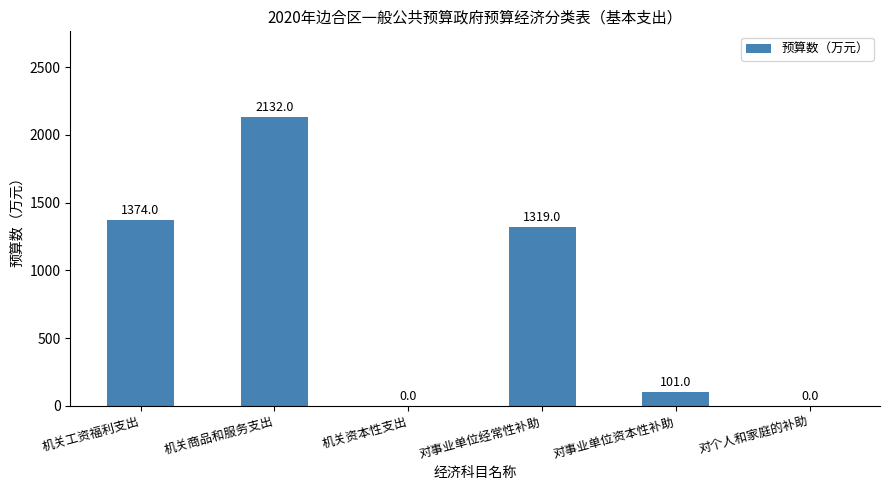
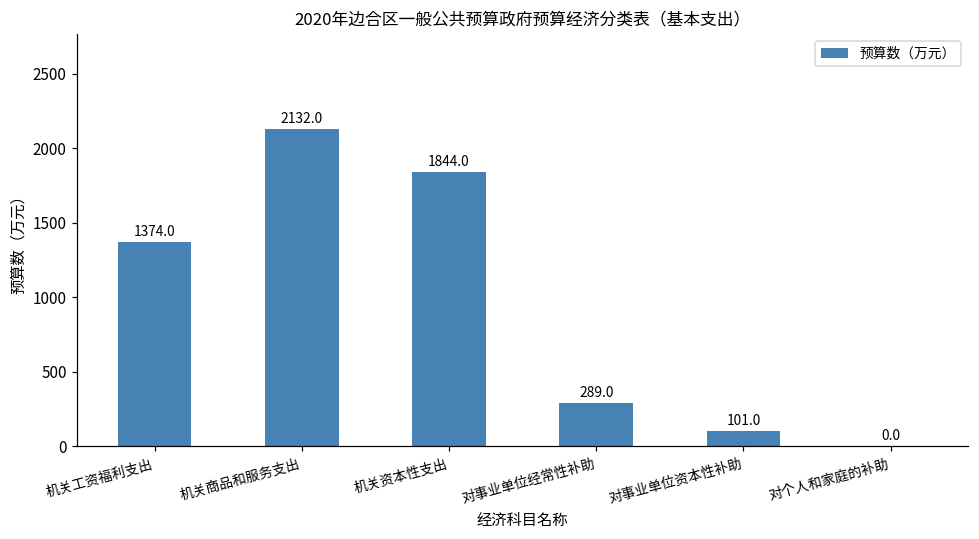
机关资本性支出: 0.0 -> 1844.0
对事业单位经常性补助: 1319.0 -> 289.0
